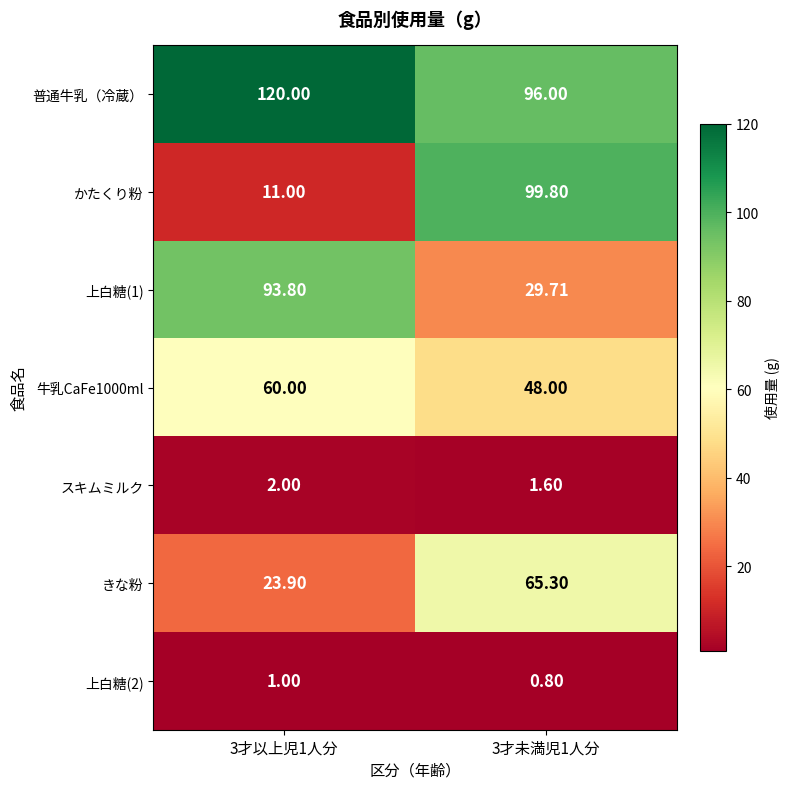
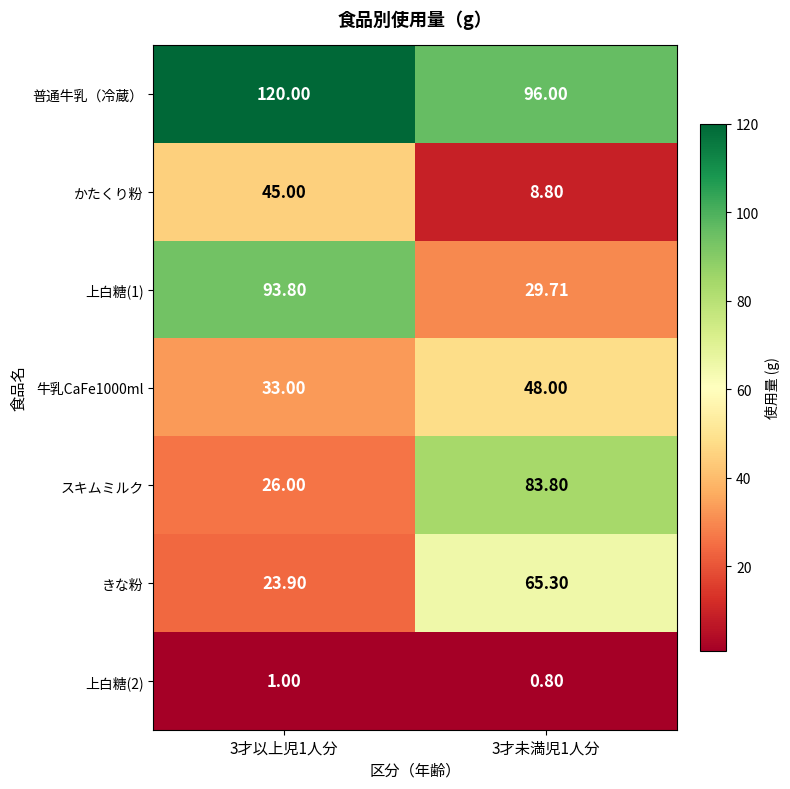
かたくり粉, 3才以上児1人分: 11.00 -> 45.00
かたくり粉, 3才未満児1人分: 99.80 -> 8.80
牛乳CaFe1000ml, 3才以上児1人分: 60.00 -> 33.00
スキムミルク, 3才以上児1人分: 2.00 -> 26.00
スキムミルク, 3才未満児1人分: 1.60 -> 83.80
